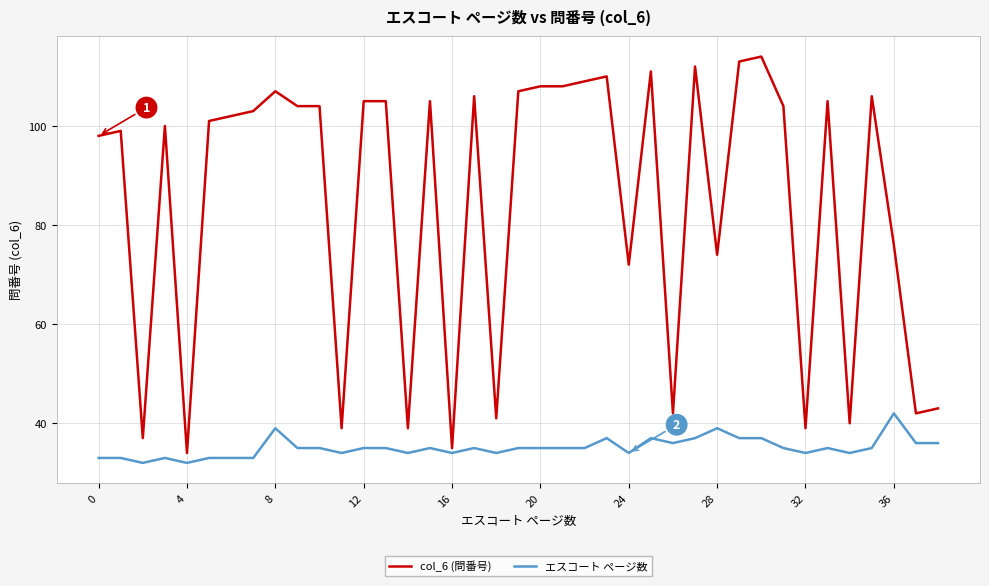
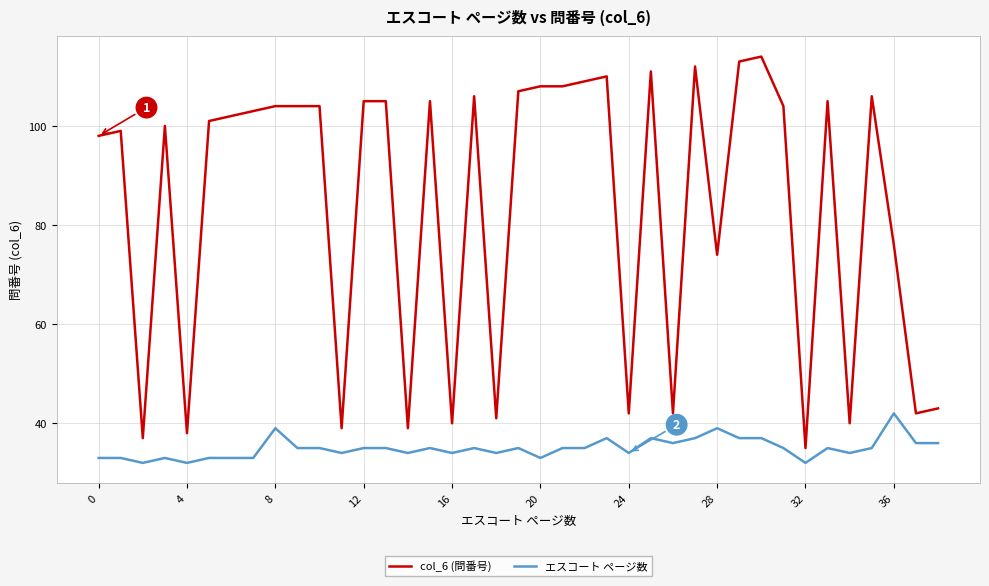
col_6 (問番号), 4: 34 -> 38
col_6 (問番号), 8: 107 -> 104
col_6 (問番号), 16: 35 -> 40
エスコート ページ数, 20: 35 -> 33
col_6 (問番号), 24: 72 -> 42
col_6 (問番号), 32: 39 -> 35
エスコート ページ数, 32: 34 -> 32
